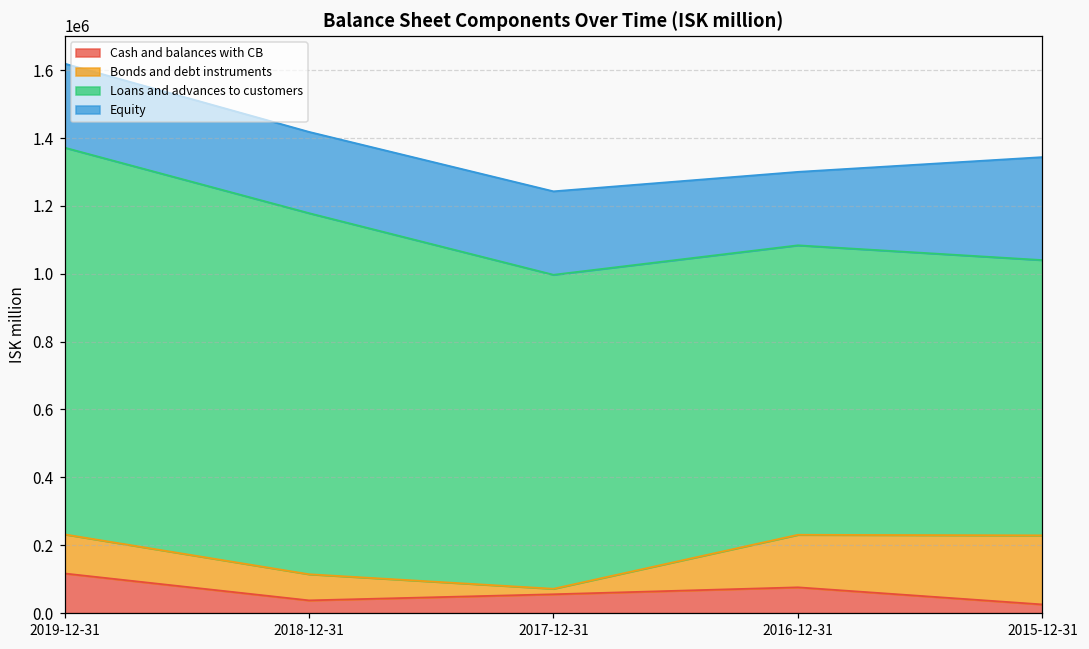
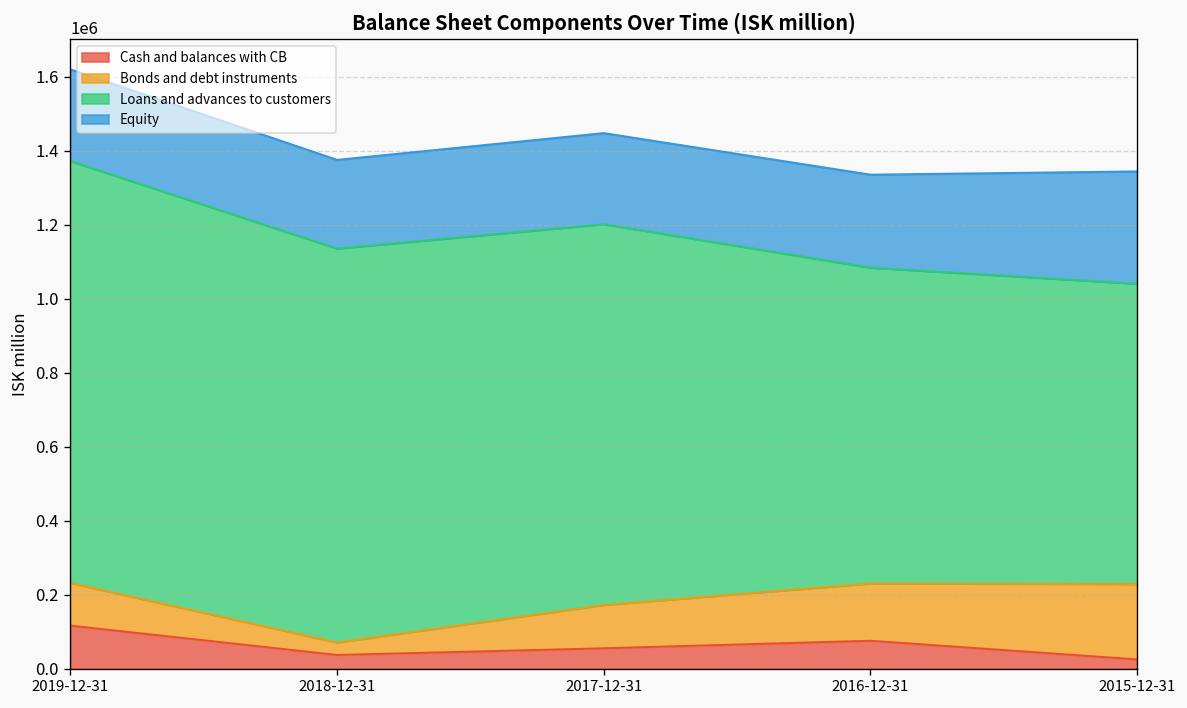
Bonds and debt instruments, 2018-12-31: 80000 -> 30000
Bonds and debt instruments, 2017-12-31: 20000 -> 120000
Loans and advances to customers, 2017-12-31: 930000 -> 1030000
Equity, 2016-12-31: 220000 -> 250000
